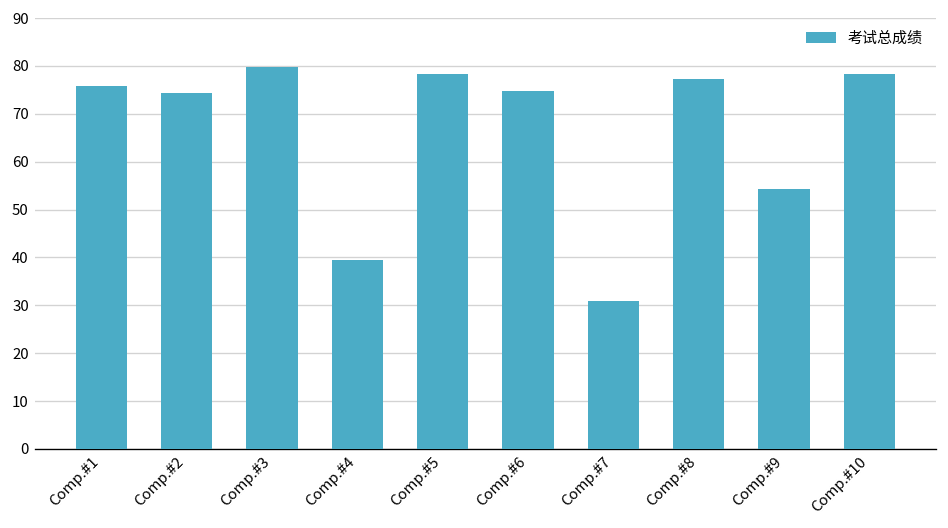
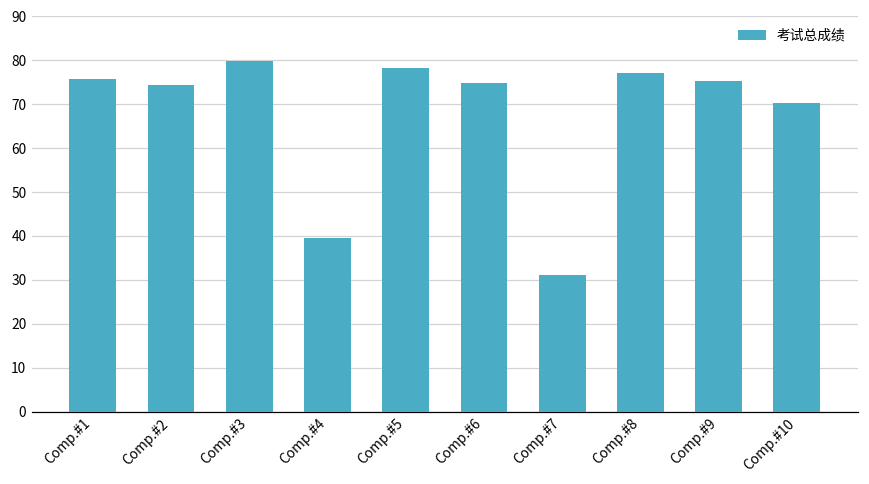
Comp.#9: 54 -> 75
Comp.#10: 78 -> 70
